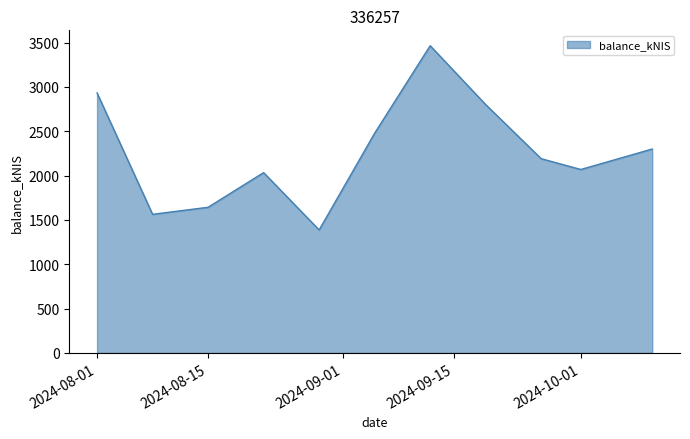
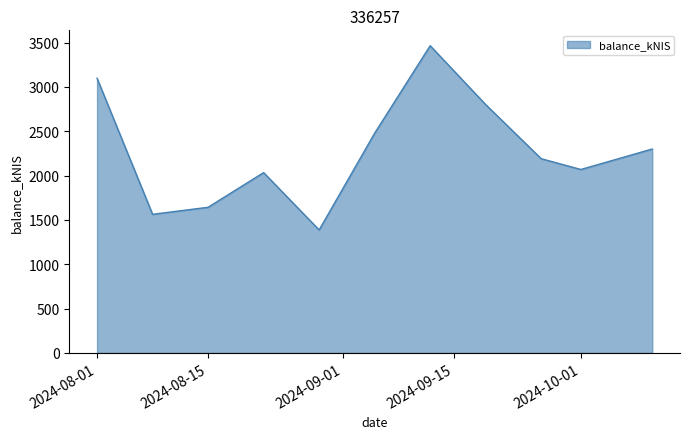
2024-08-01: 2900 -> 3100
